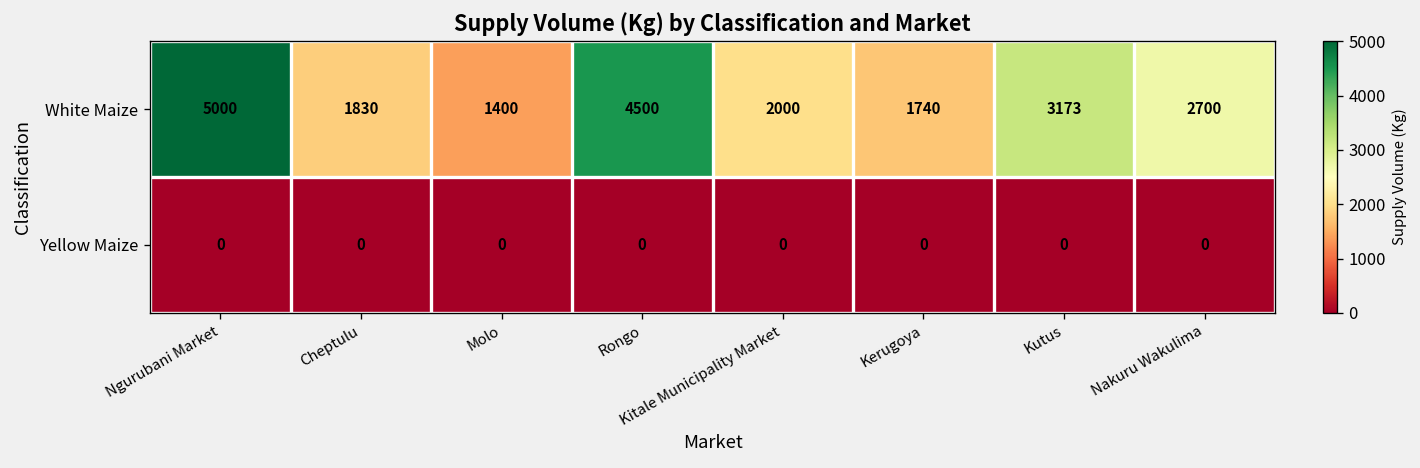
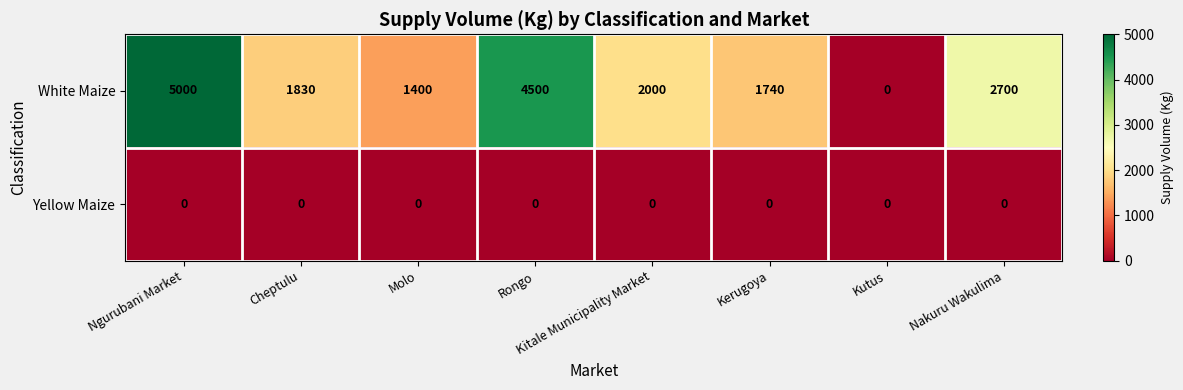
White Maize, Kutus: 3173 -> 0
